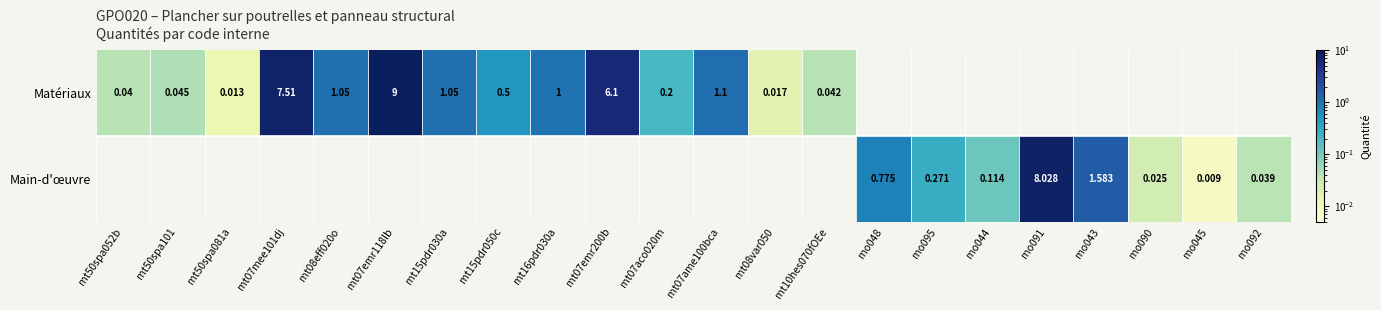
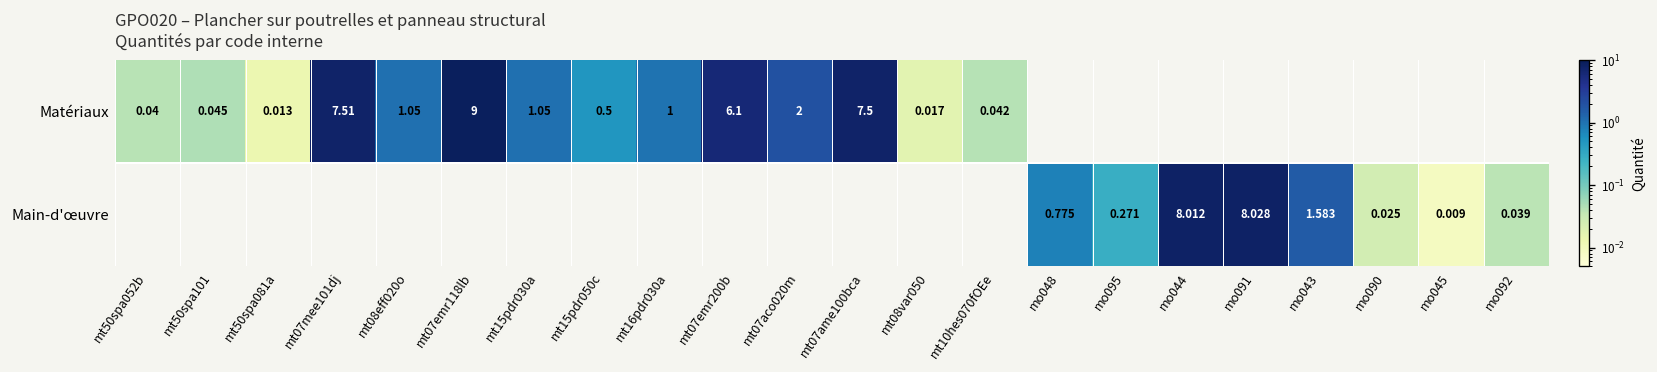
Matériaux, mt07aco020m: 0.2 -> 2
Matériaux, mt07ame100bca: 1.1 -> 7.5
Main-d'œuvre, mo044: 0.114 -> 8.012
